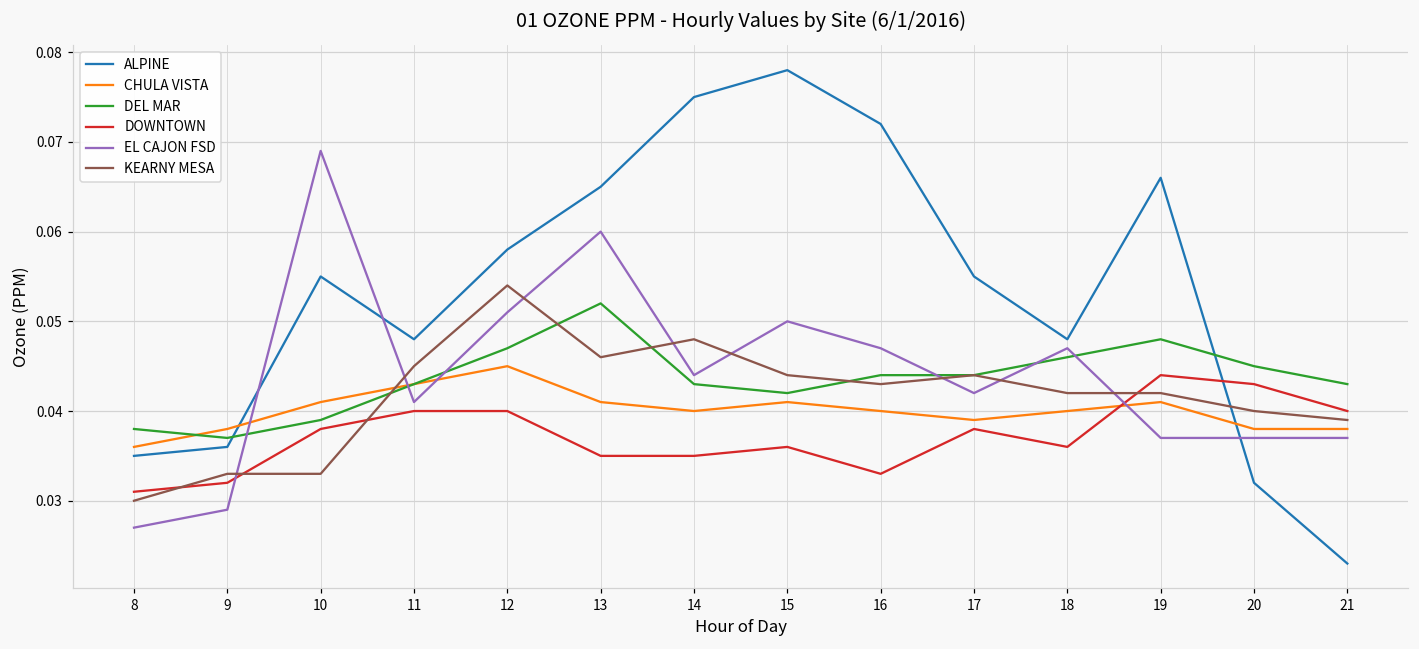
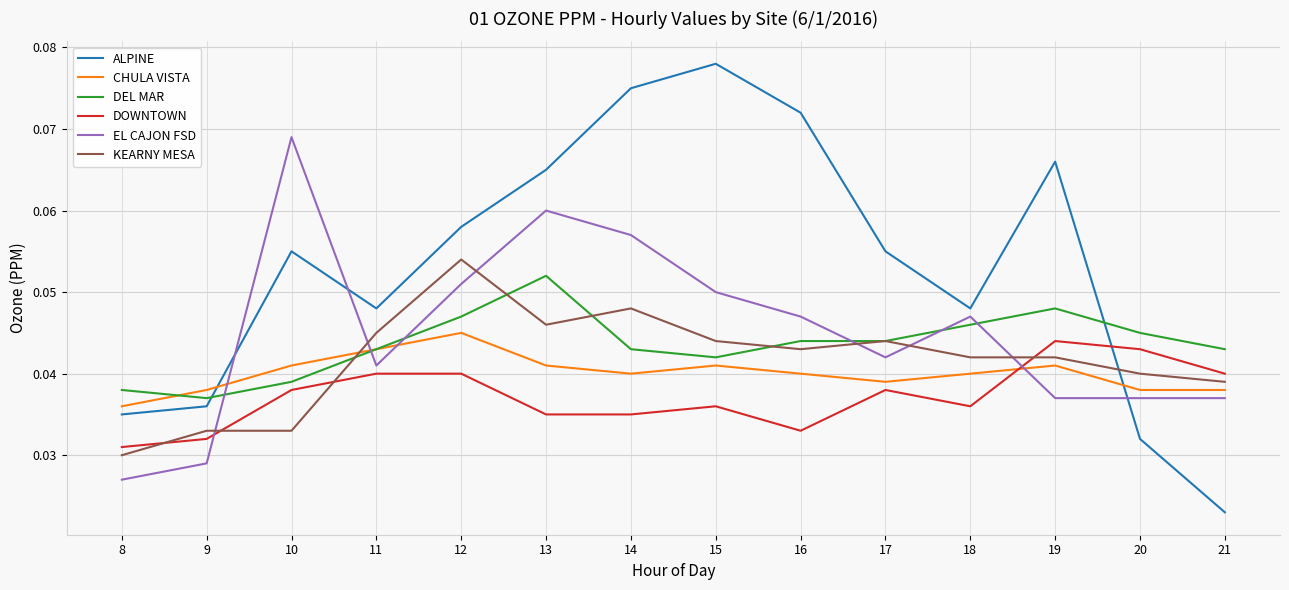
EL CAJON FSD, 14: 0.044 -> 0.057
